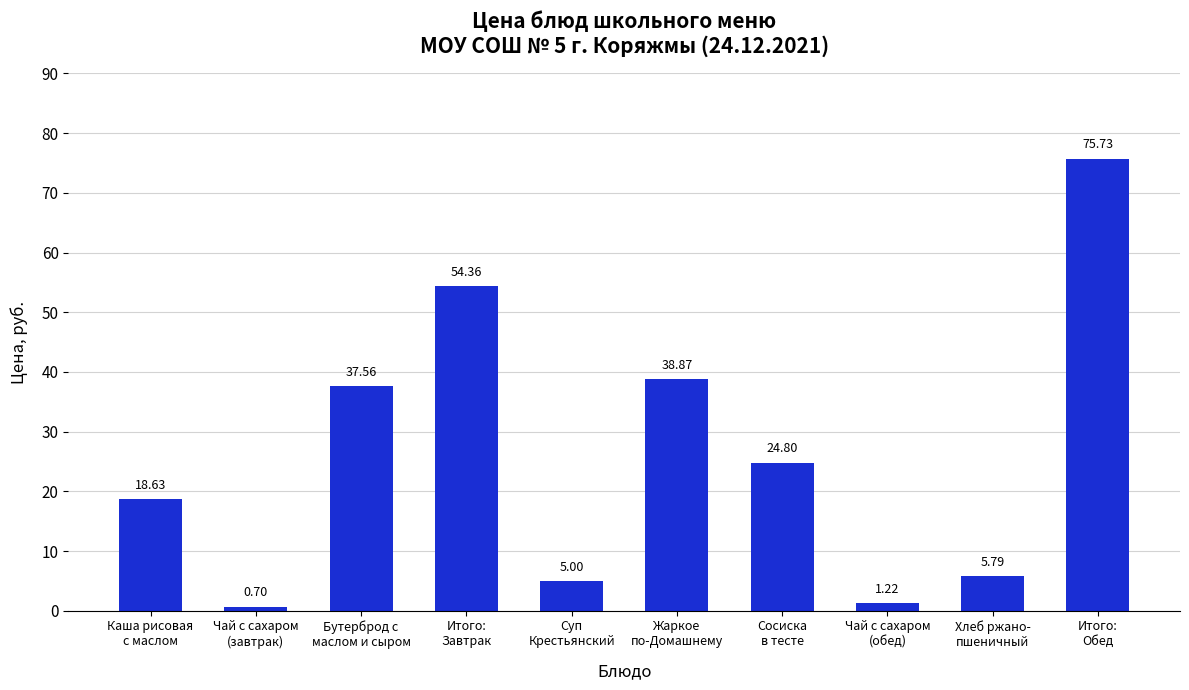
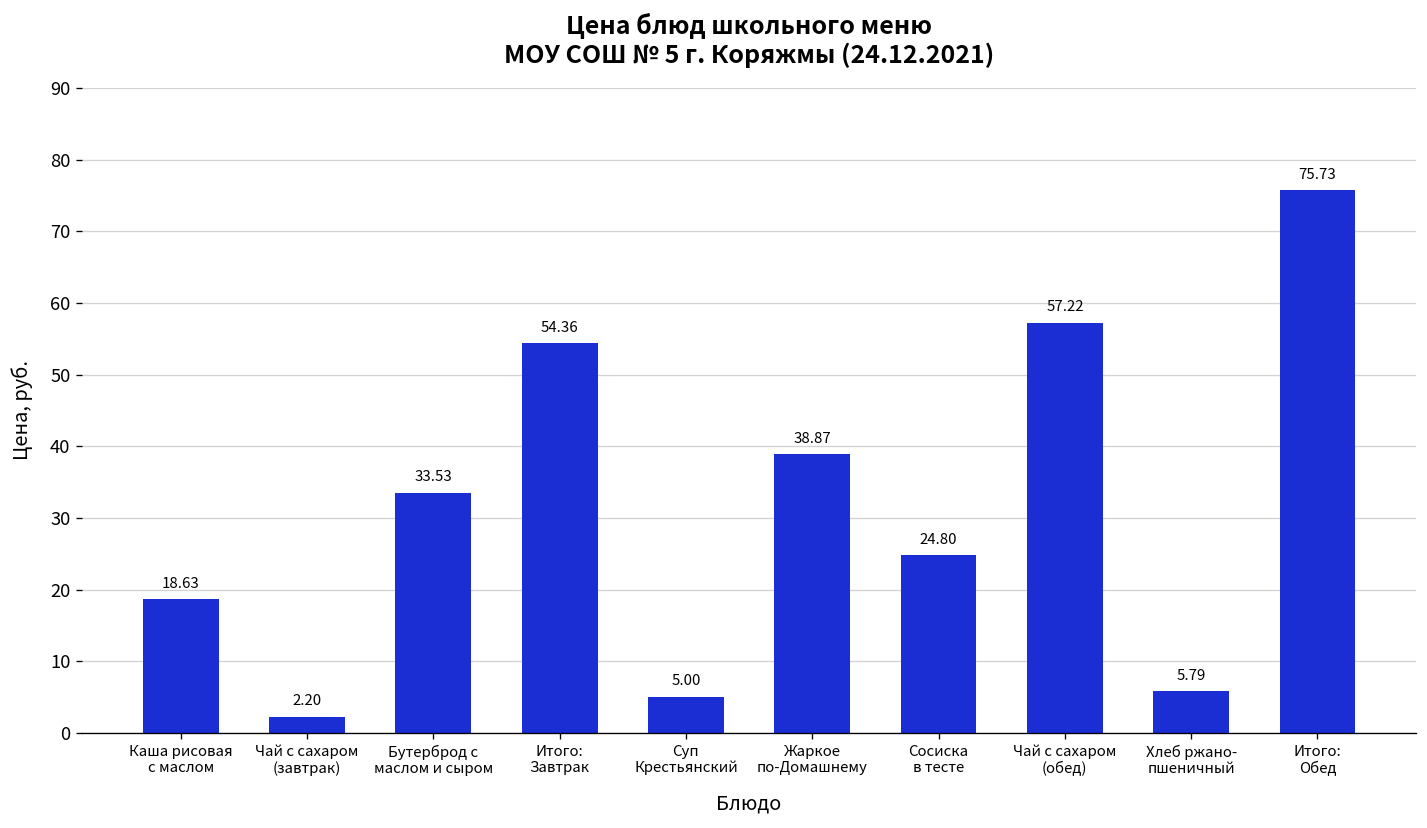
Чай с сахаром (завтрак): 0.70 -> 2.20
Бутерброд с маслом и сыром: 37.56 -> 33.53
Чай с сахаром (обед): 1.22 -> 57.22
